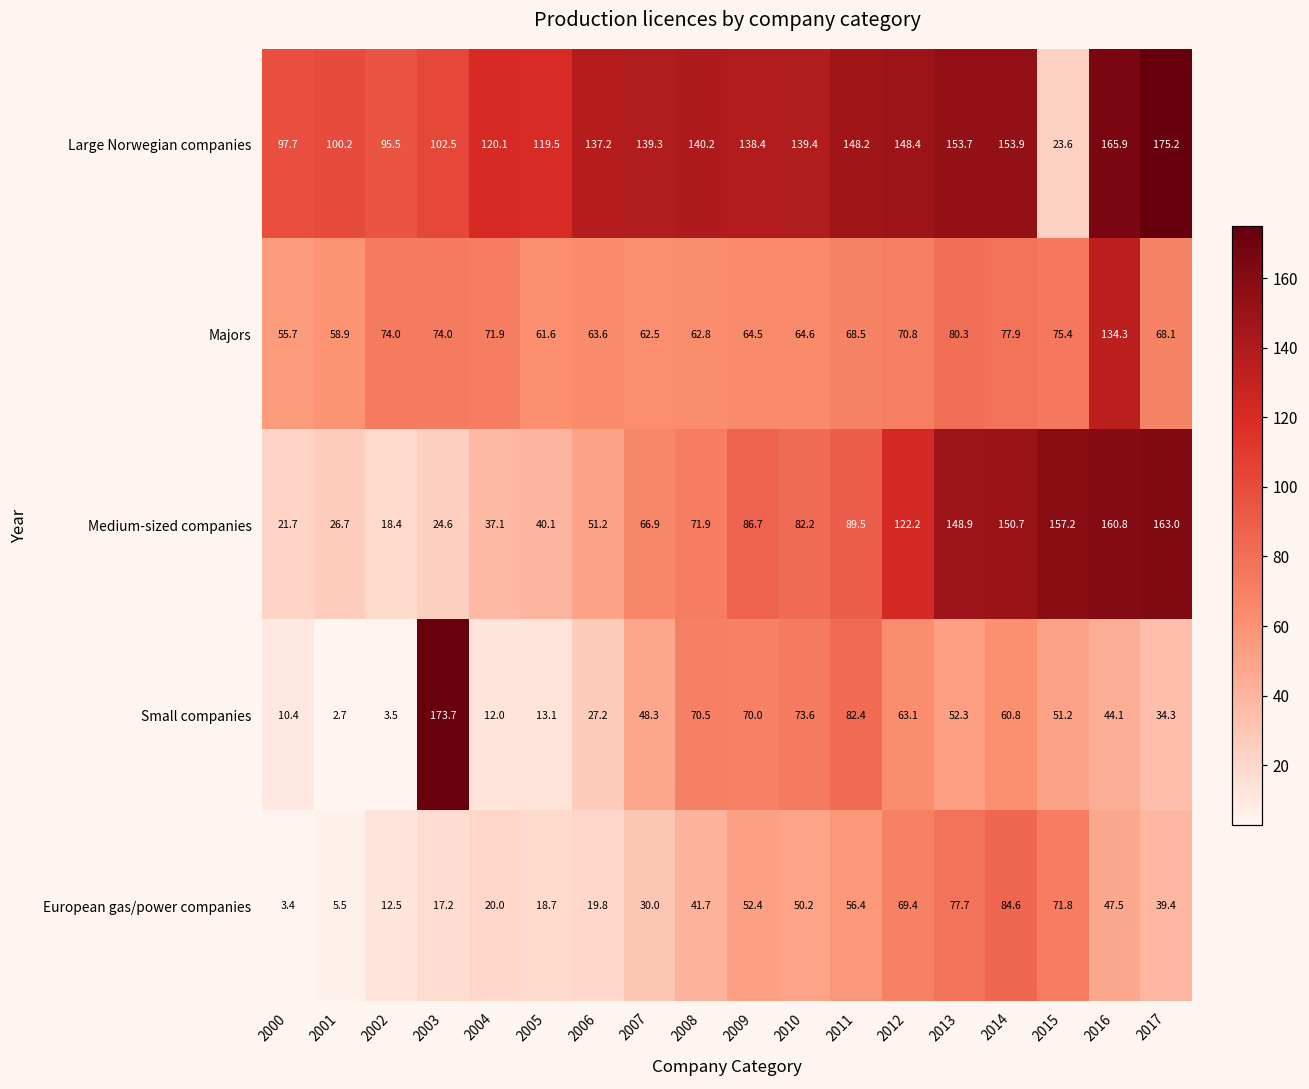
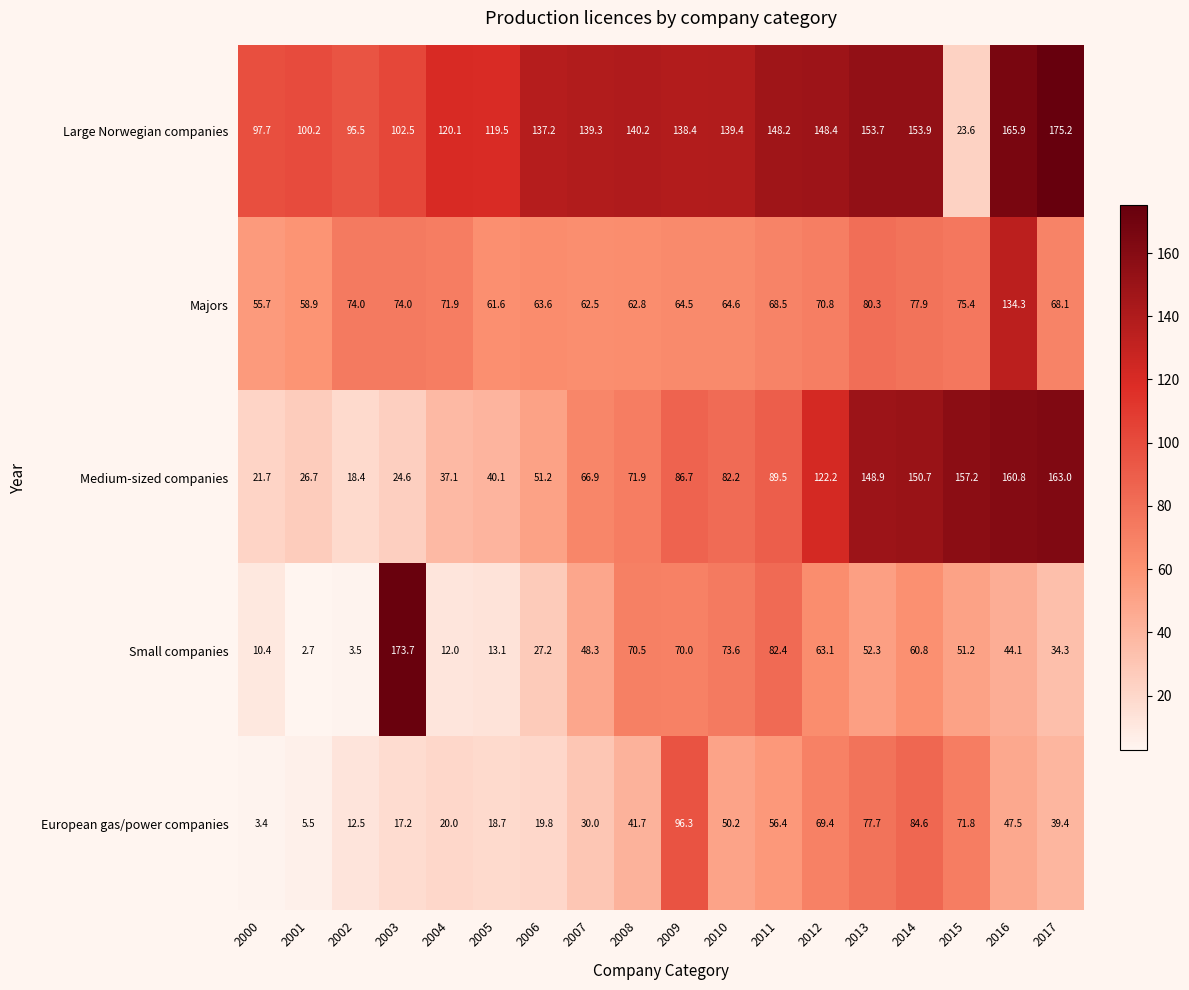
European gas/power companies, 2009: 52.4 -> 96.3
